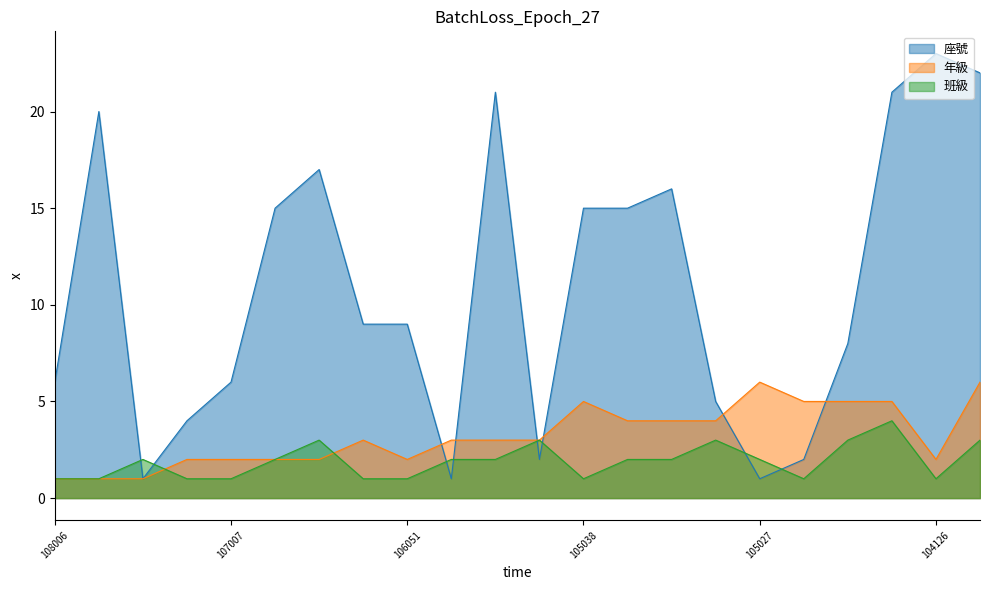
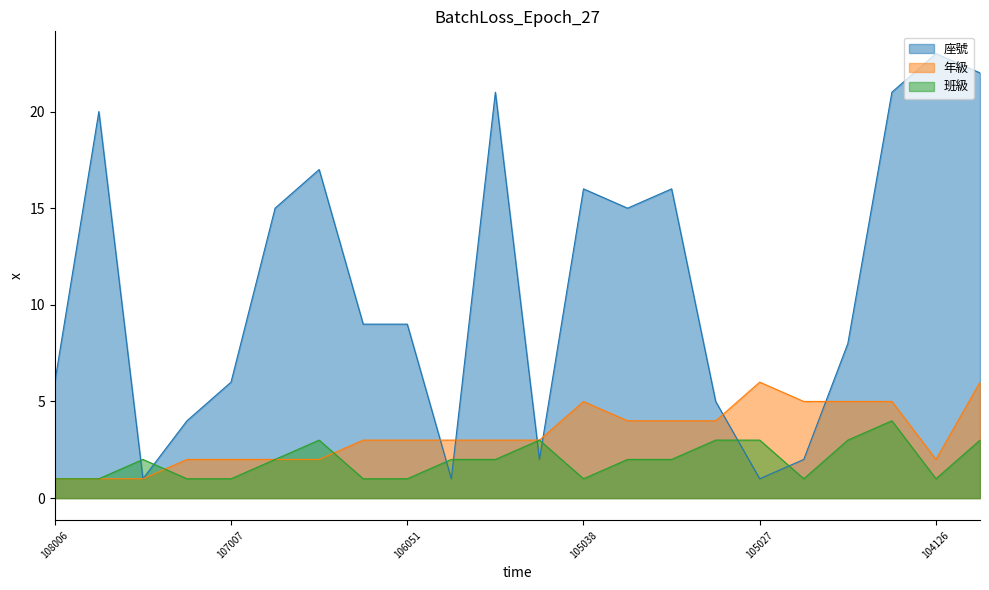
年級, 106051: 2 -> 3
座號, 105038: 15 -> 16
班級, 105027: 2 -> 3
